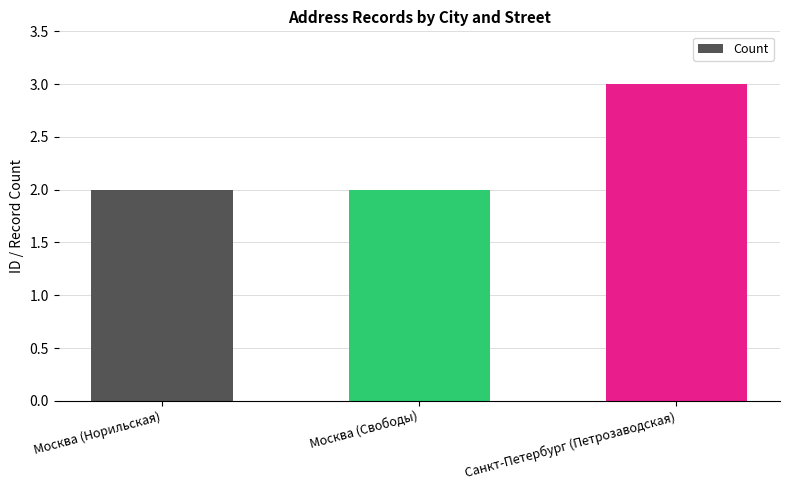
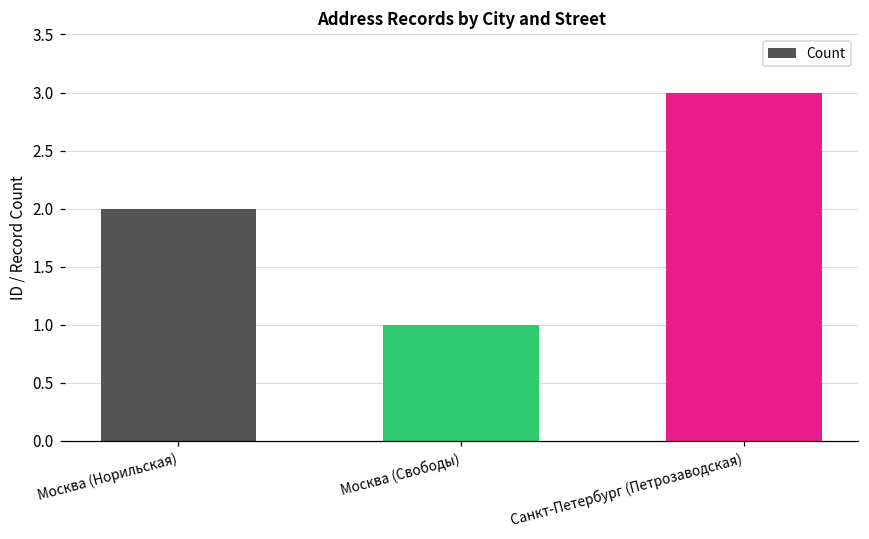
Москва (Свободы): 2 -> 1
